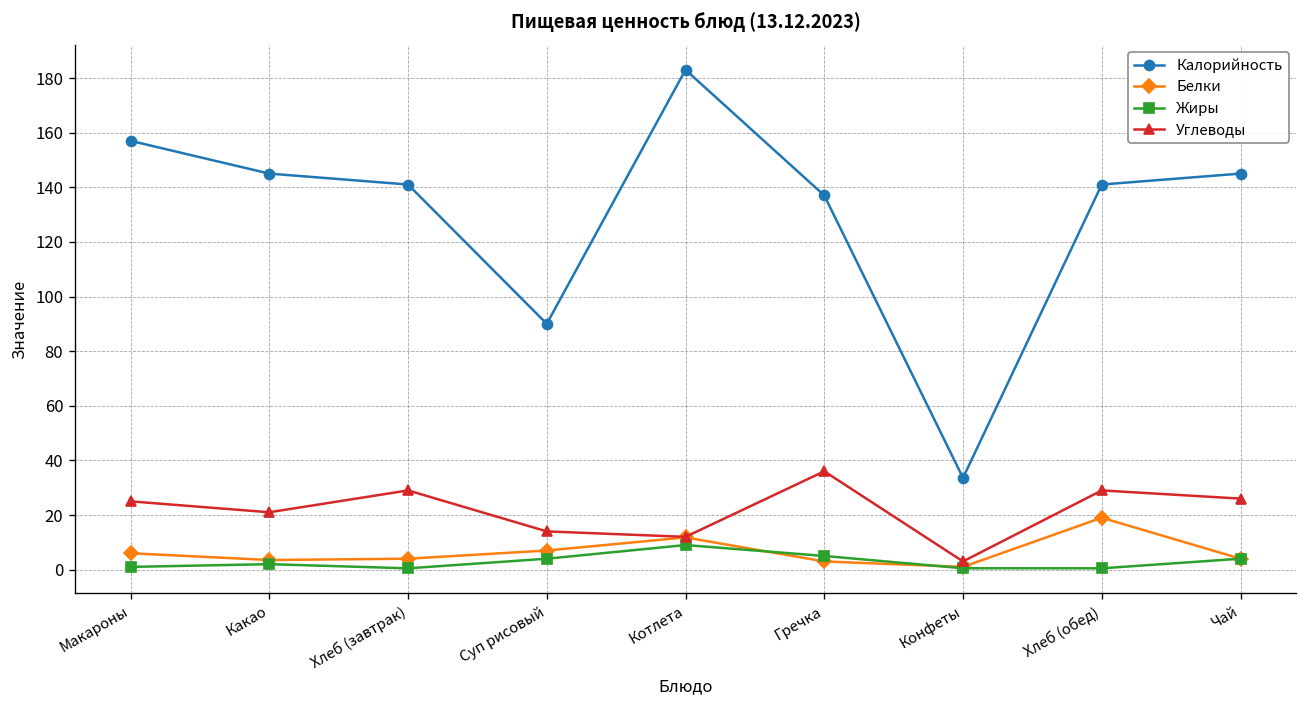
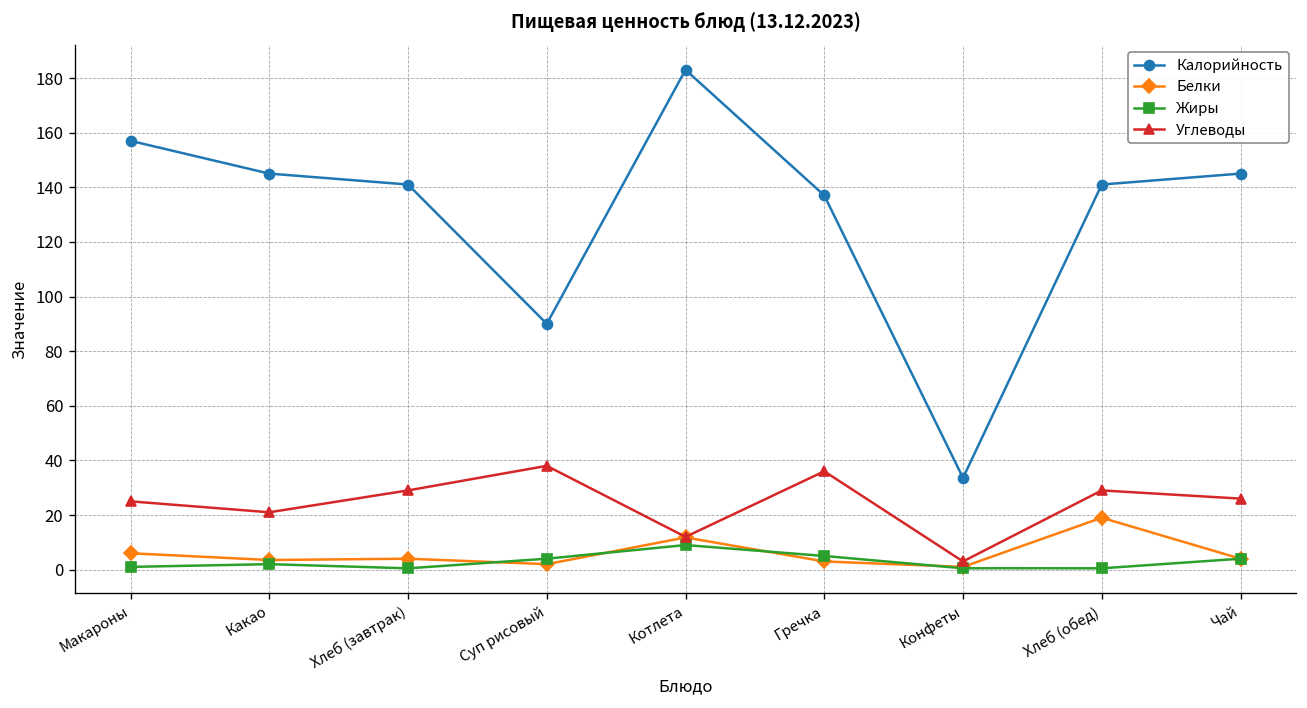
Белки, Суп рисовый: 7 -> 2
Углеводы, Суп рисовый: 14 -> 38
